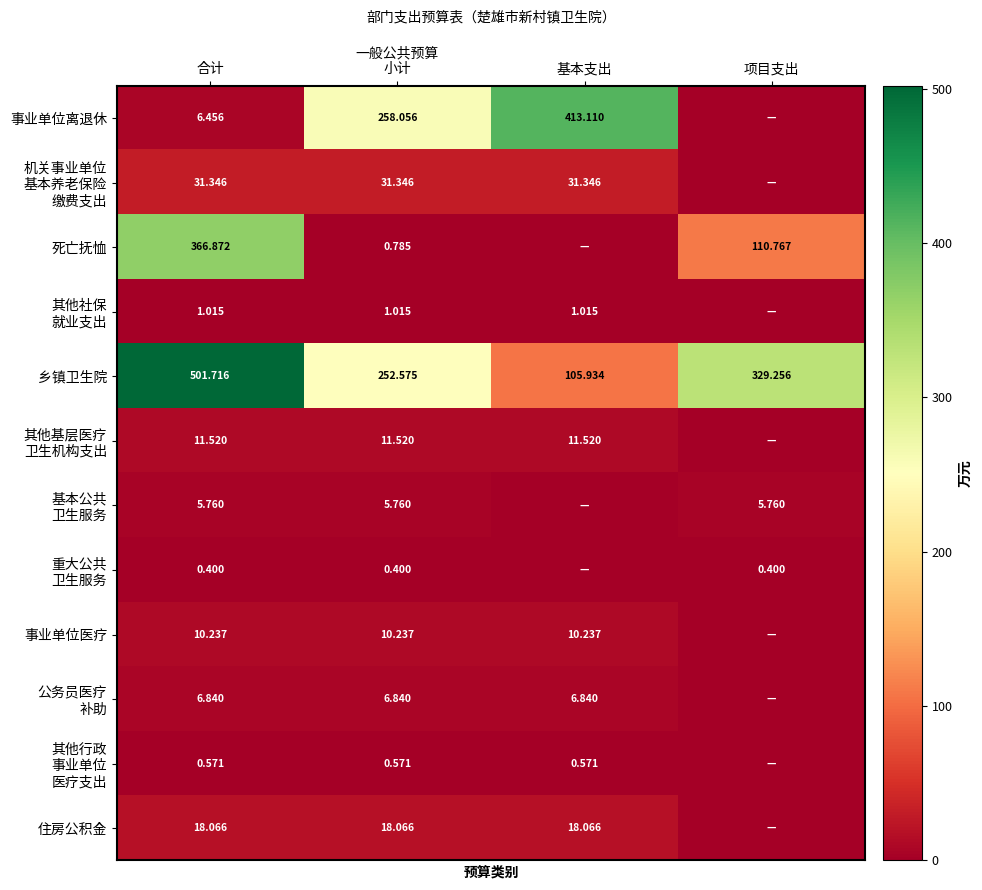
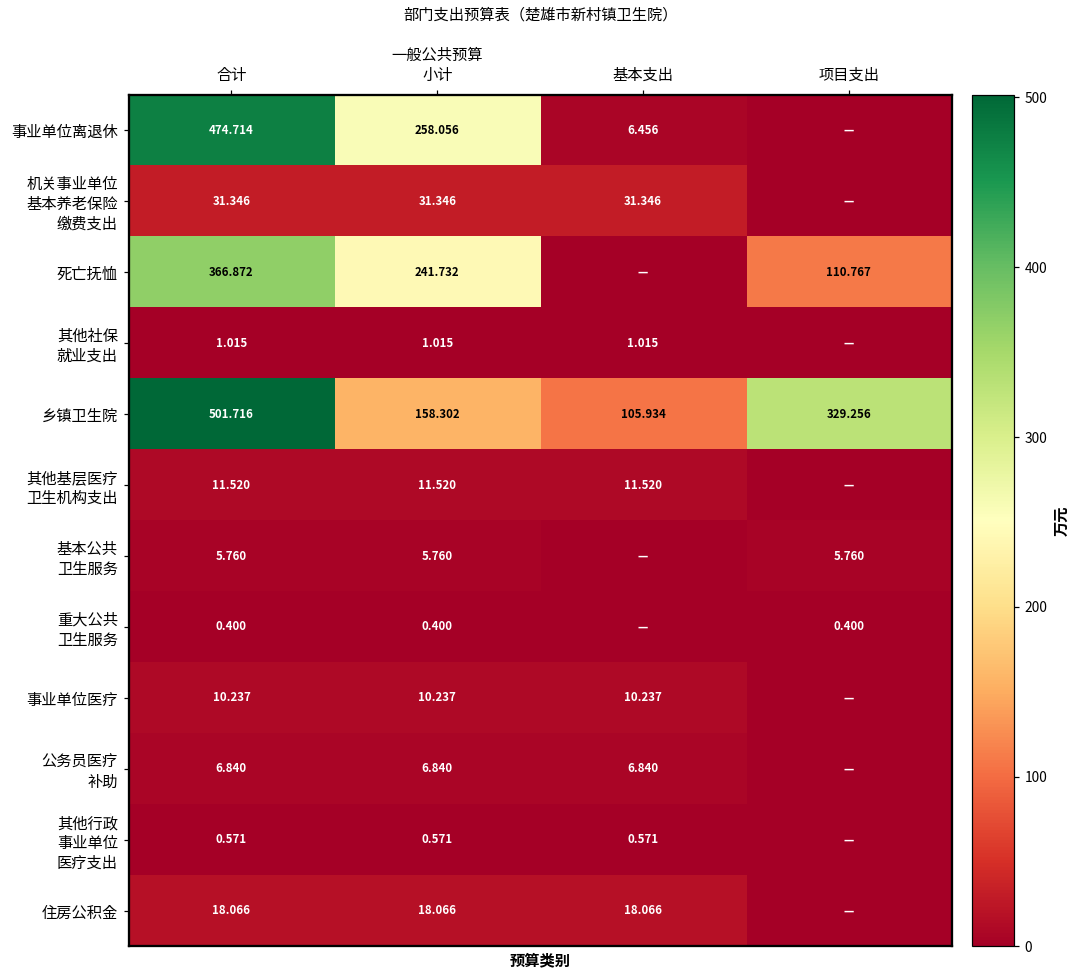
事业单位离退休, 合计: 6.456 -> 474.714
事业单位离退休, 基本支出: 413.110 -> 6.456
死亡抚恤, 一般公共预算 小计: 0.785 -> 241.732
乡镇卫生院, 一般公共预算 小计: 252.575 -> 158.302
